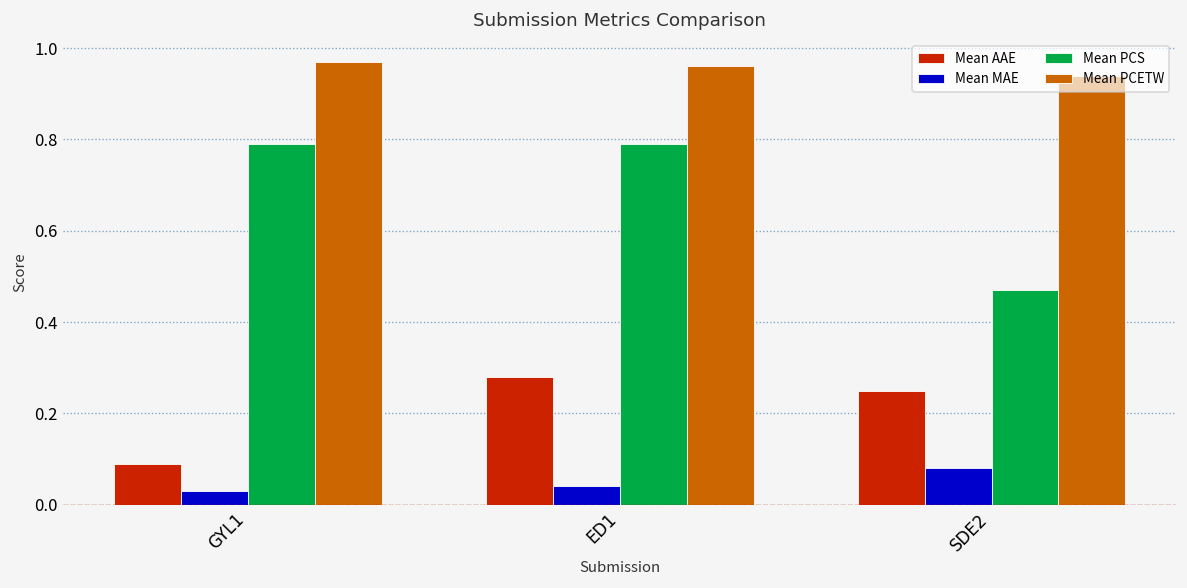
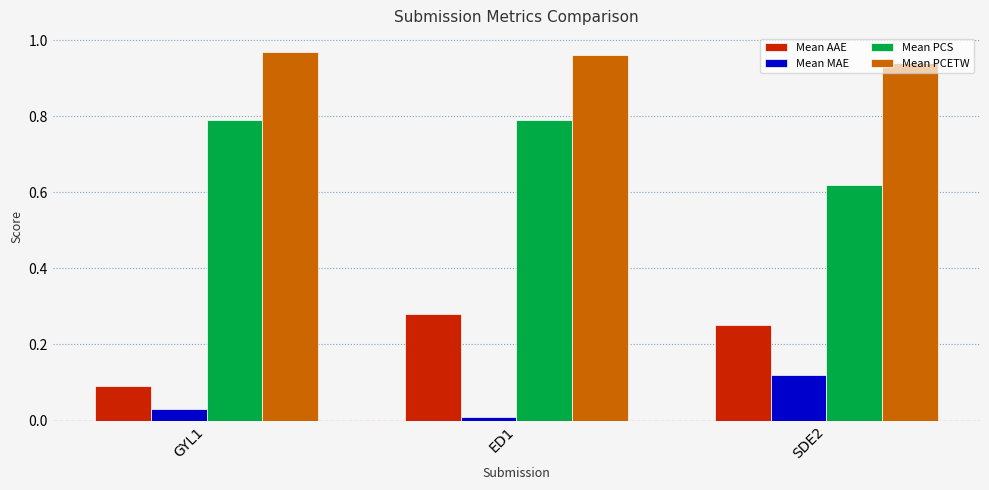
Mean MAE, ED1: 0.04 -> 0.01
Mean MAE, SDE2: 0.08 -> 0.12
Mean PCS, SDE2: 0.47 -> 0.62
